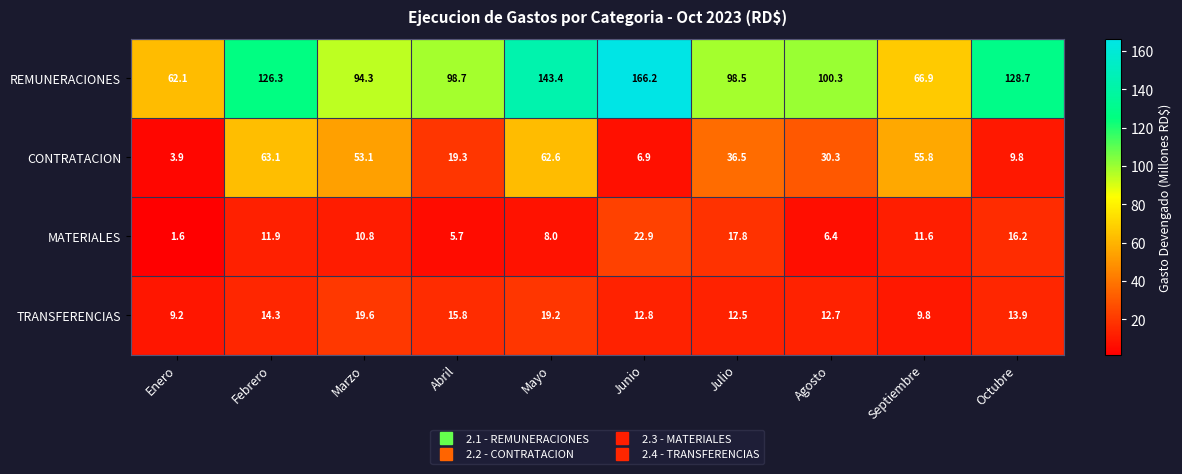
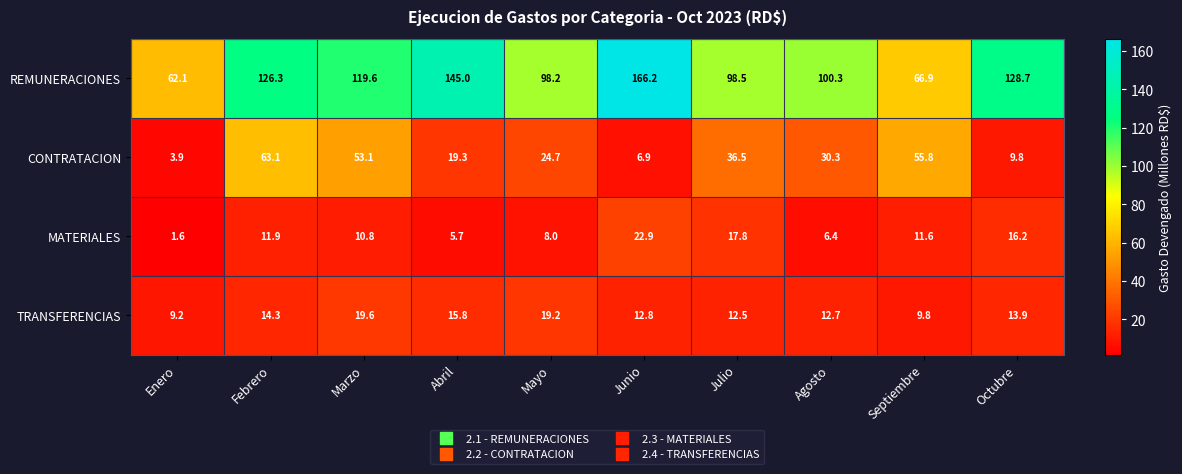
REMUNERACIONES, Marzo: 94.3 -> 119.6
REMUNERACIONES, Abril: 98.7 -> 145.0
REMUNERACIONES, Mayo: 143.4 -> 98.2
CONTRATACION, Mayo: 62.6 -> 24.7
